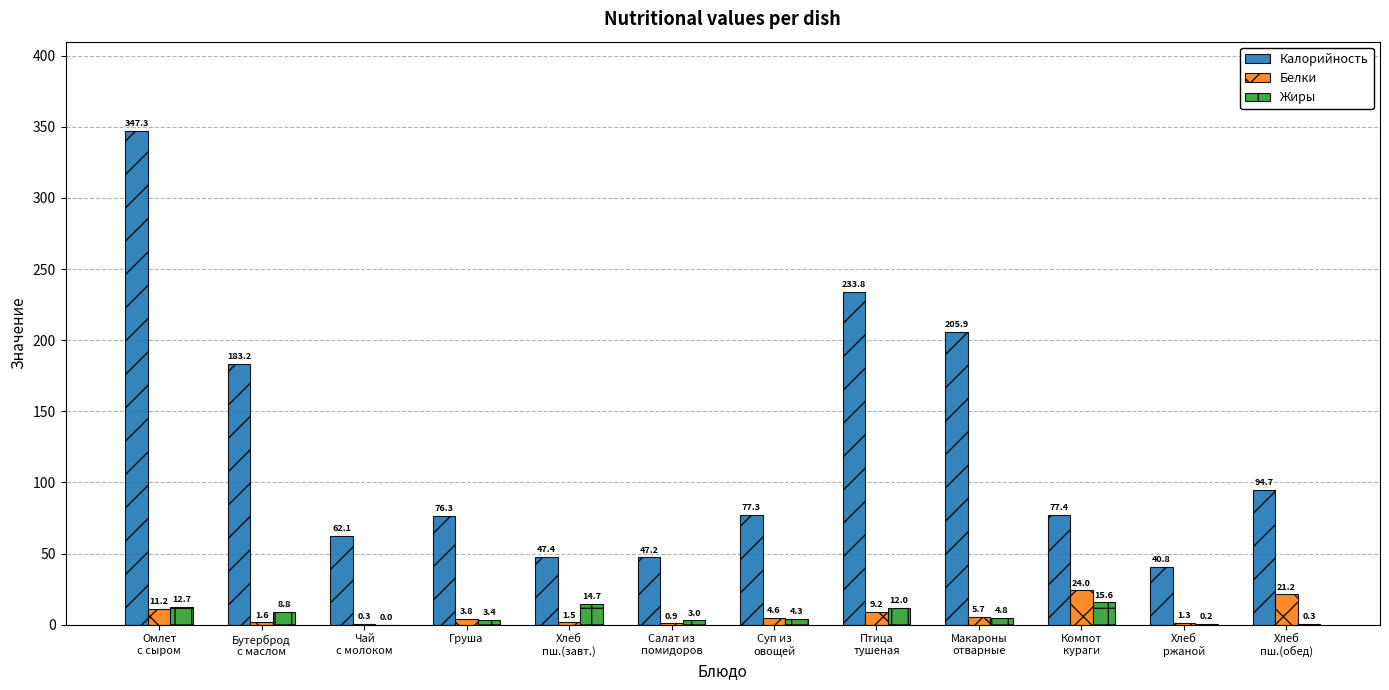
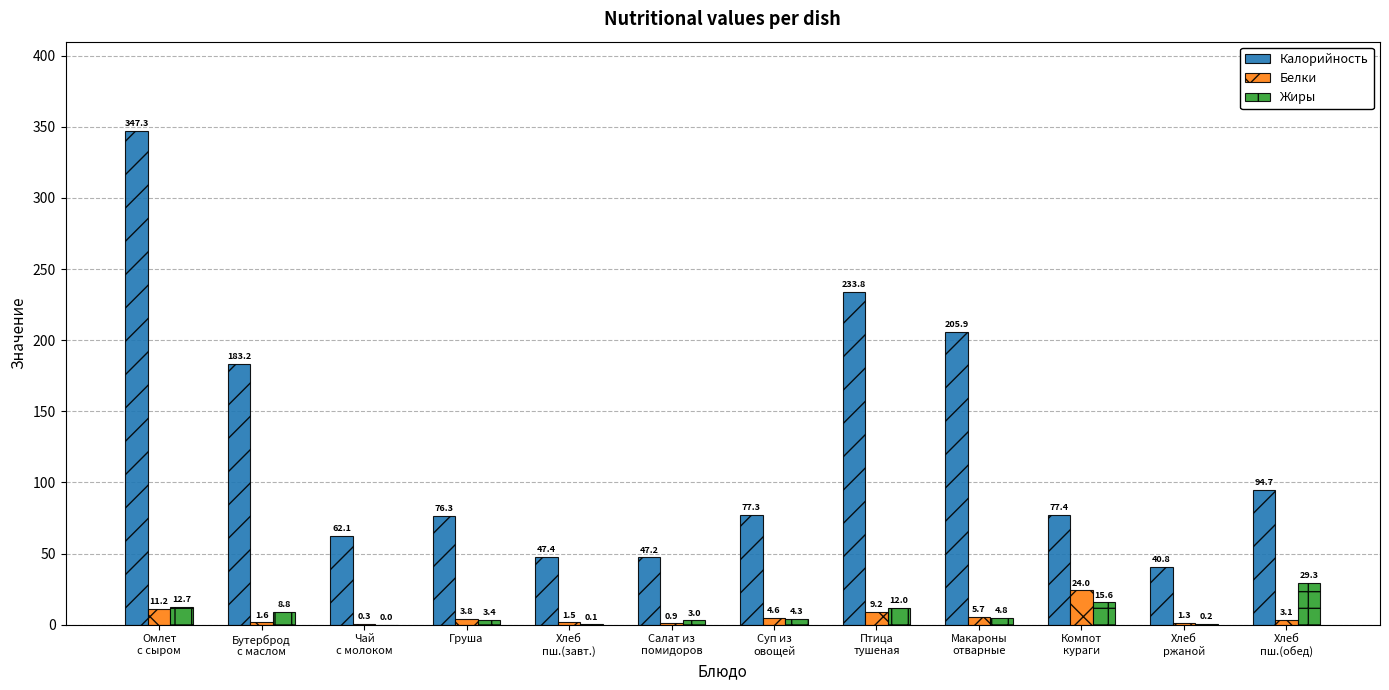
Жиры, Хлеб пш.(завт.): 14.7 -> 0.1
Белки, Хлеб пш.(обед): 21.2 -> 3.1
Жиры, Хлеб пш.(обед): 0.3 -> 29.3
